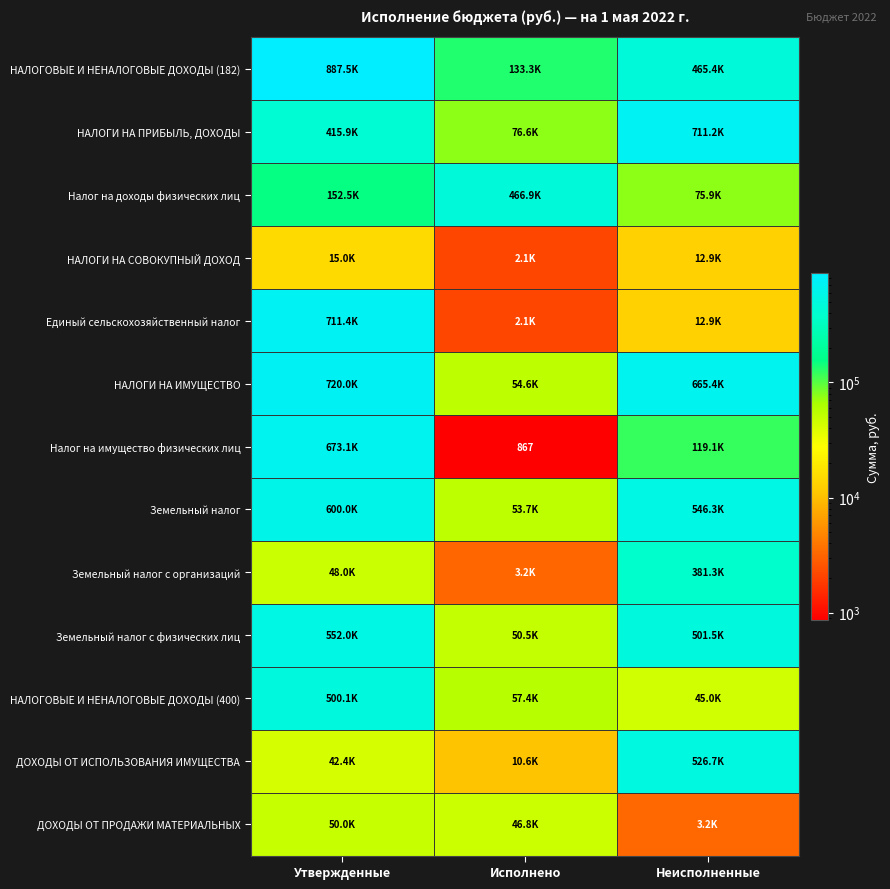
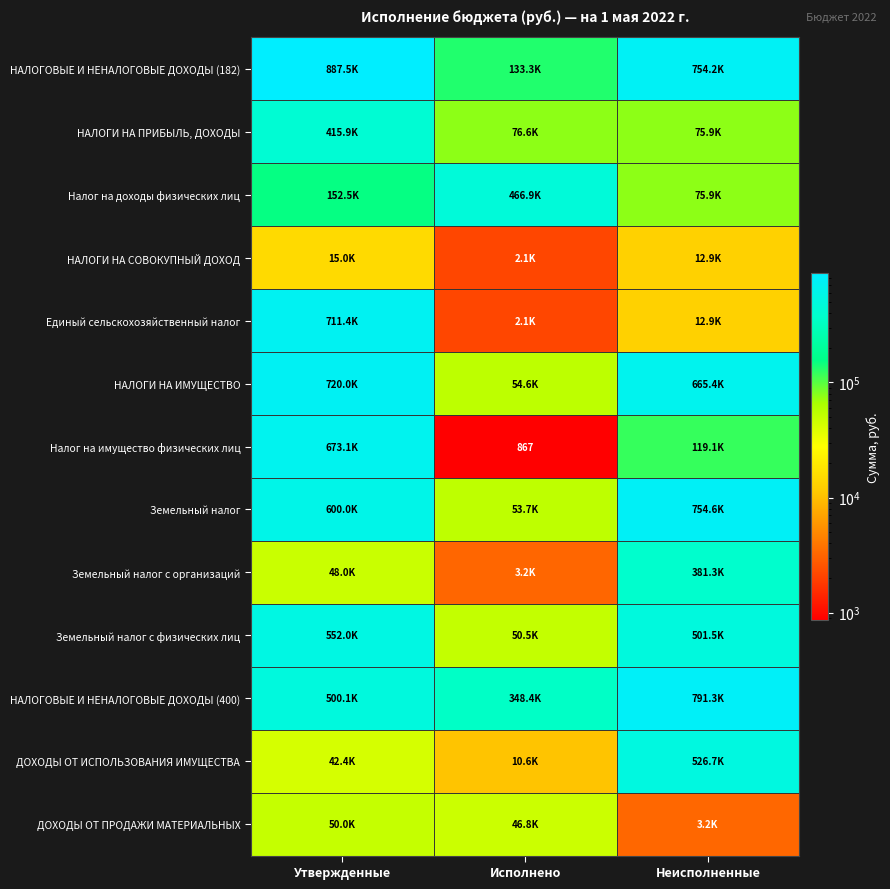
НАЛОГОВЫЕ И НЕНАЛОГОВЫЕ ДОХОДЫ (182), Неисполненные: 465.4K -> 754.2K
НАЛОГИ НА ПРИБЫЛЬ, ДОХОДЫ, Неисполненные: 711.2K -> 75.9K
Земельный налог, Неисполненные: 546.3K -> 754.6K
НАЛОГОВЫЕ И НЕНАЛОГОВЫЕ ДОХОДЫ (400), Исполнено: 57.4K -> 348.4K
НАЛОГОВЫЕ И НЕНАЛОГОВЫЕ ДОХОДЫ (400), Неисполненные: 45.0K -> 791.3K
